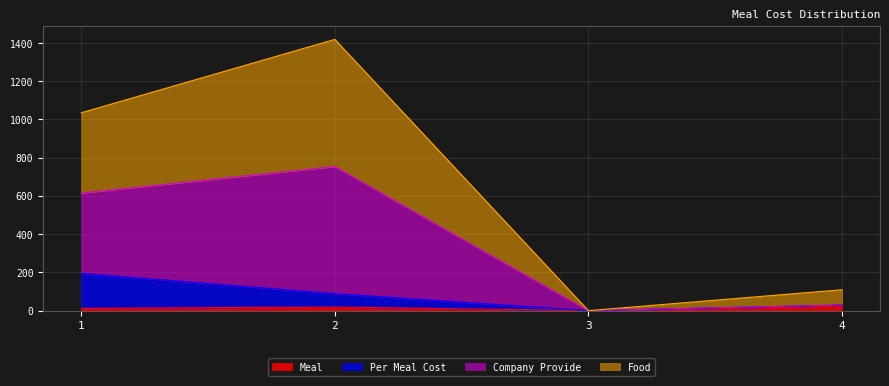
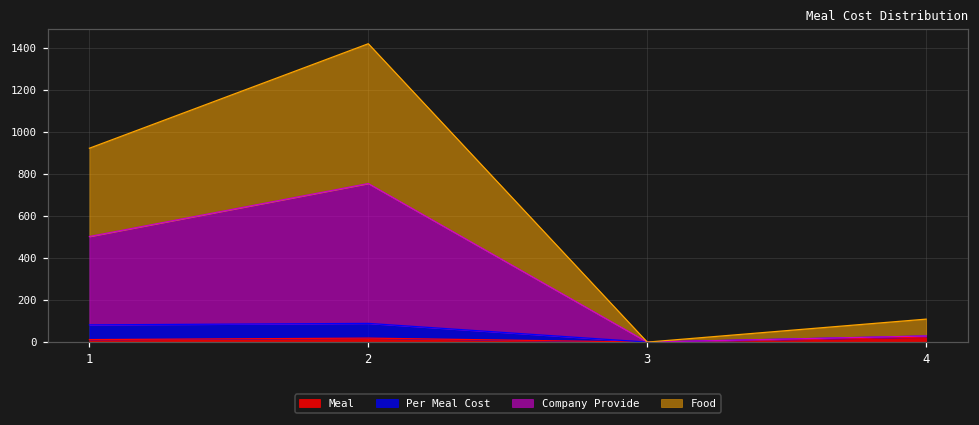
Per Meal Cost, 1: 180 -> 70
